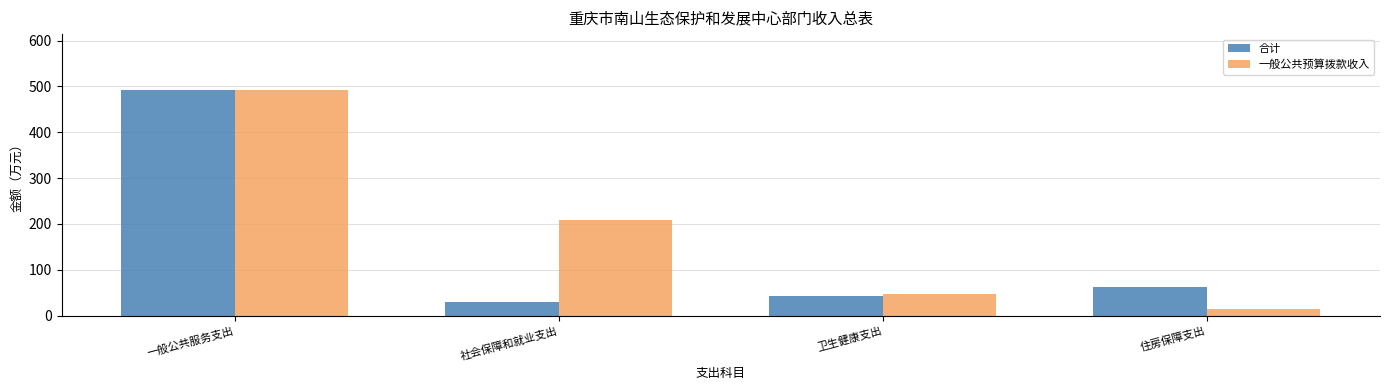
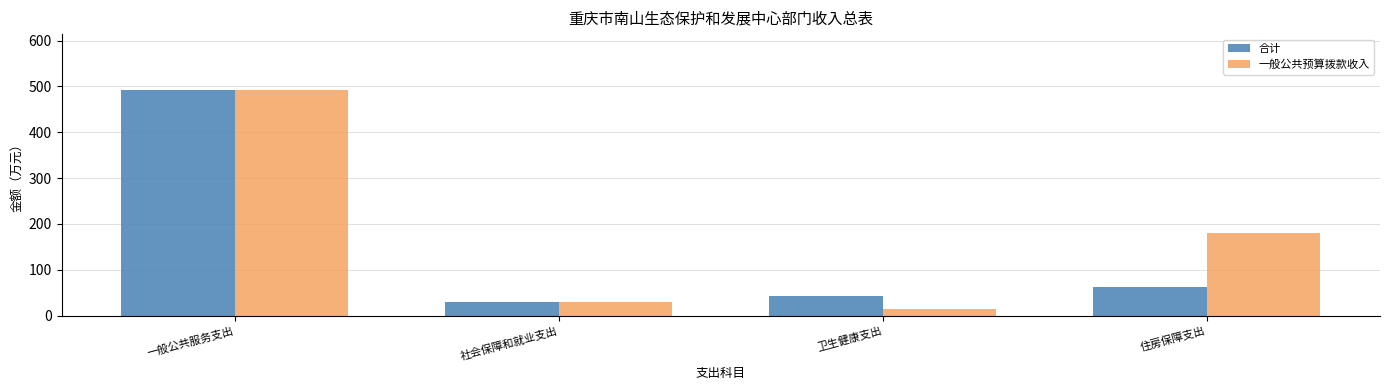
一般公共预算拨款收入, 社会保障和就业支出: 210 -> 30
一般公共预算拨款收入, 卫生健康支出: 50 -> 10
一般公共预算拨款收入, 住房保障支出: 10 -> 180
